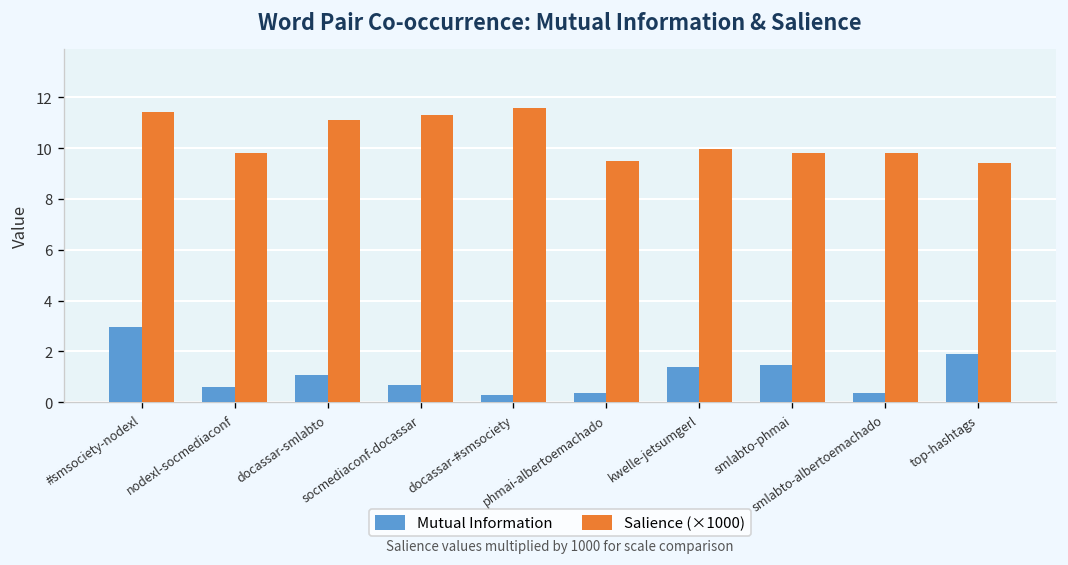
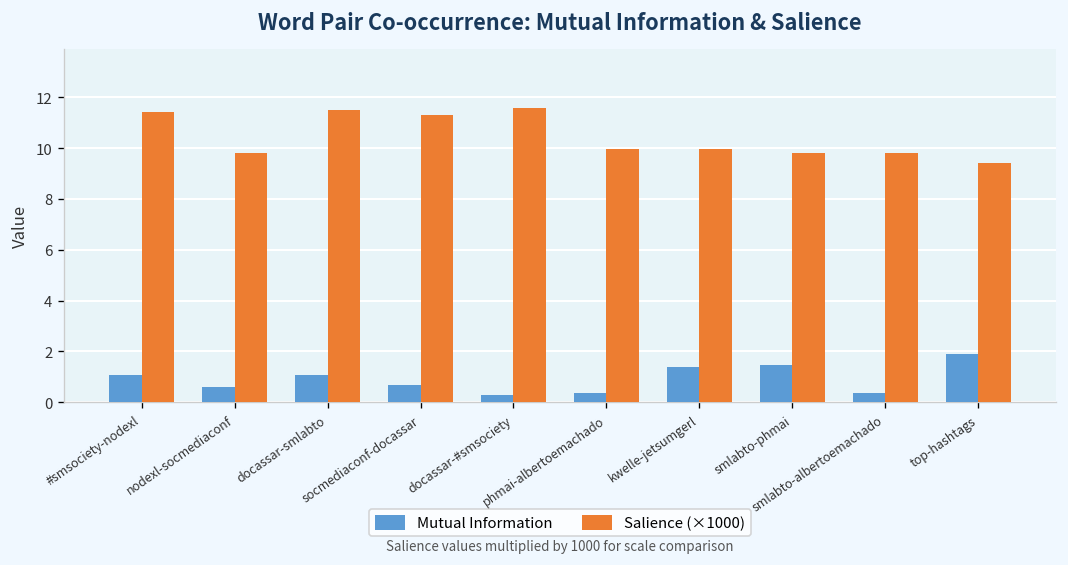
Mutual Information, #smsociety-nodexl: 3.0 -> 1.1
Salience (×1000), docassar-smlabto: 11.1 -> 11.5
Salience (×1000), phmai-albertoemachado: 9.5 -> 10.0
